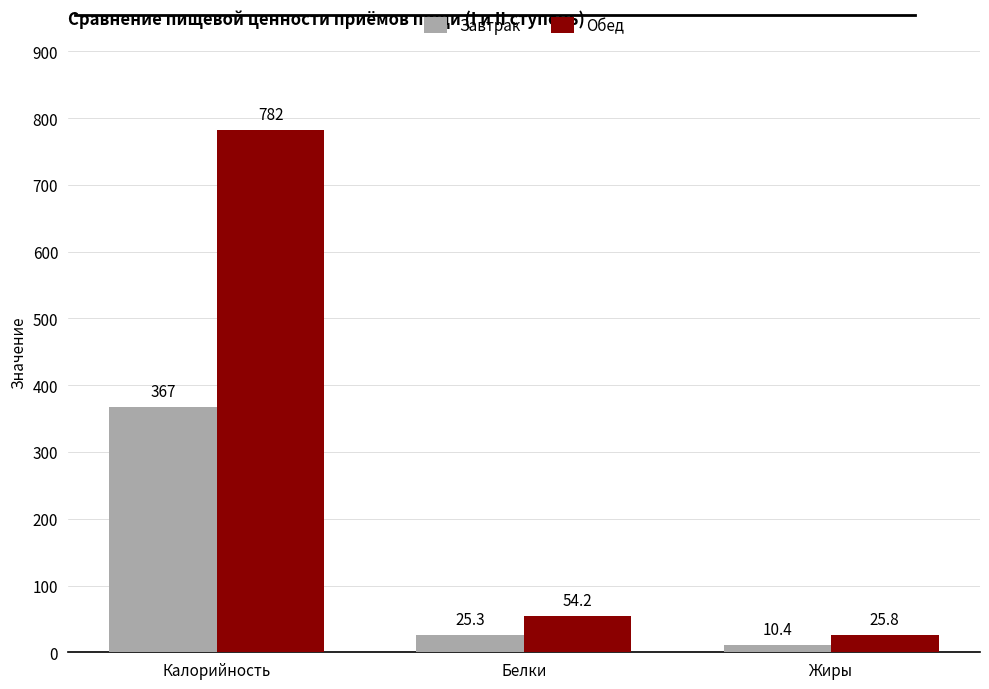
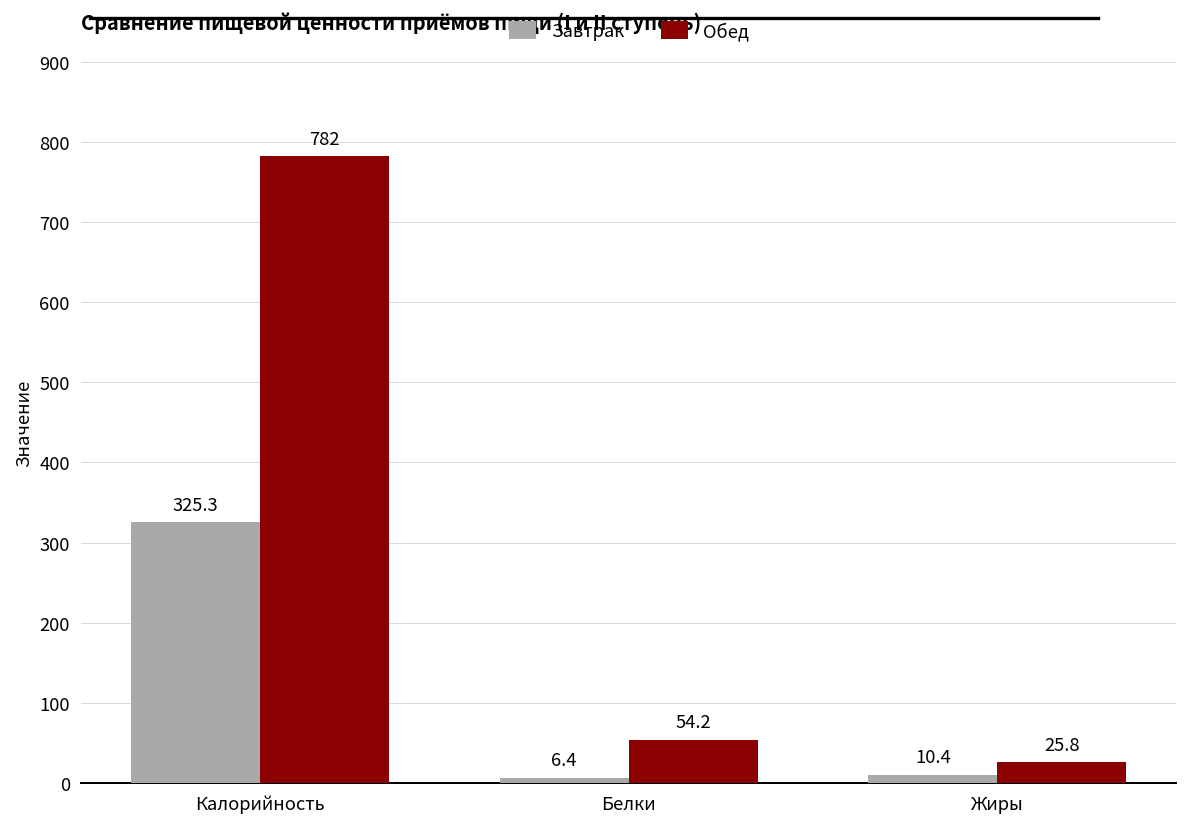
Завтрак, Калорийность: 367 -> 325.3
Завтрак, Белки: 25.3 -> 6.4
